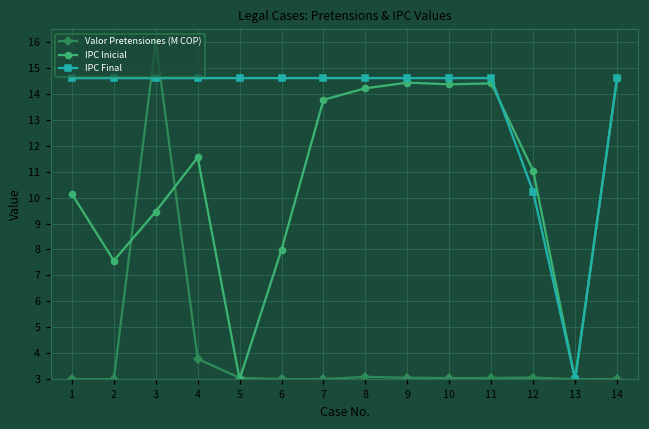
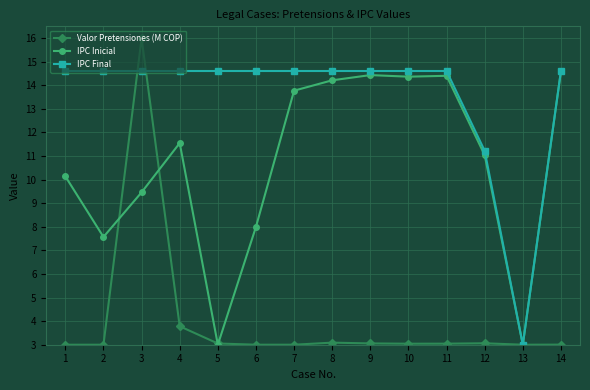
IPC Final, 12: 10.2 -> 11.2
